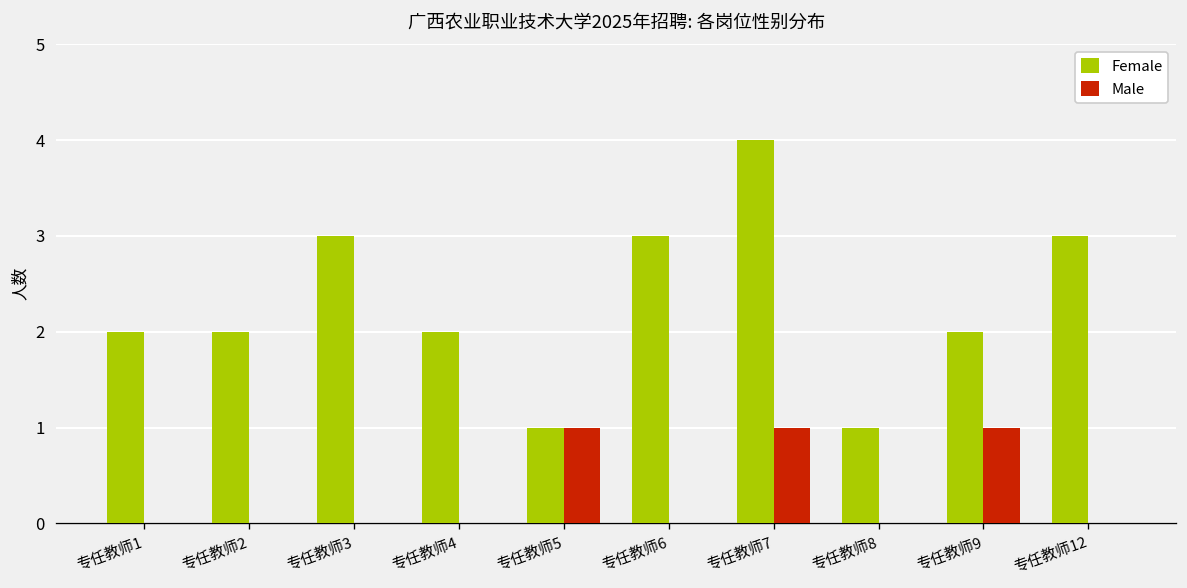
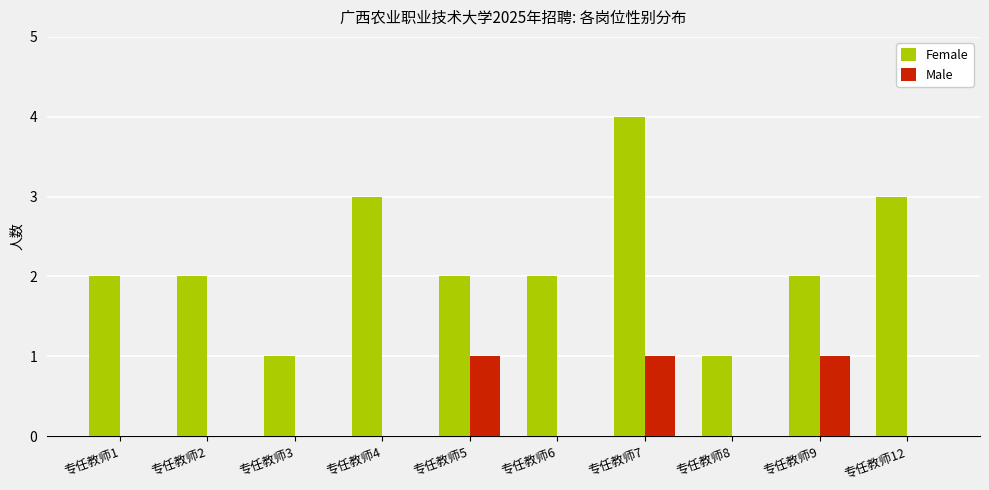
Female, 专任教师3: 3 -> 1
Female, 专任教师4: 2 -> 3
Female, 专任教师5: 1 -> 2
Female, 专任教师6: 3 -> 2
